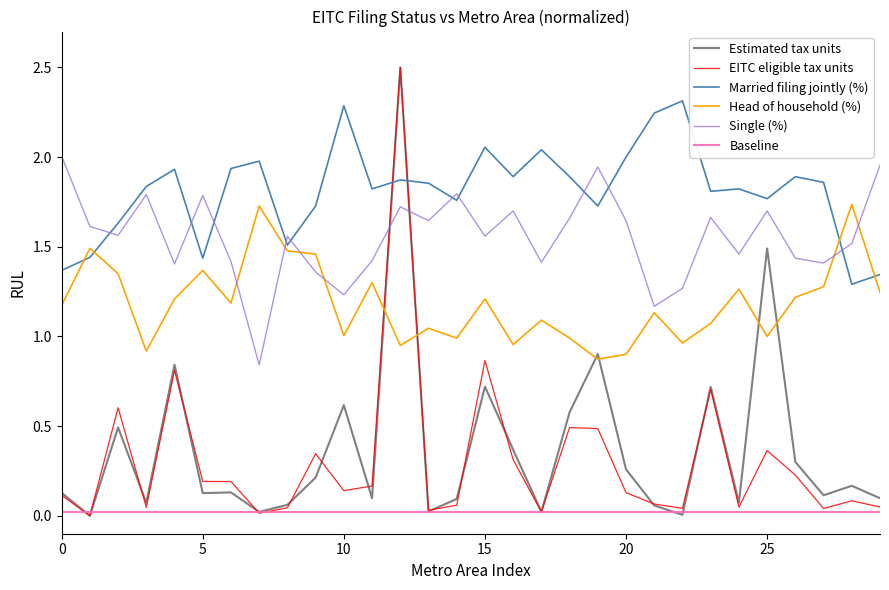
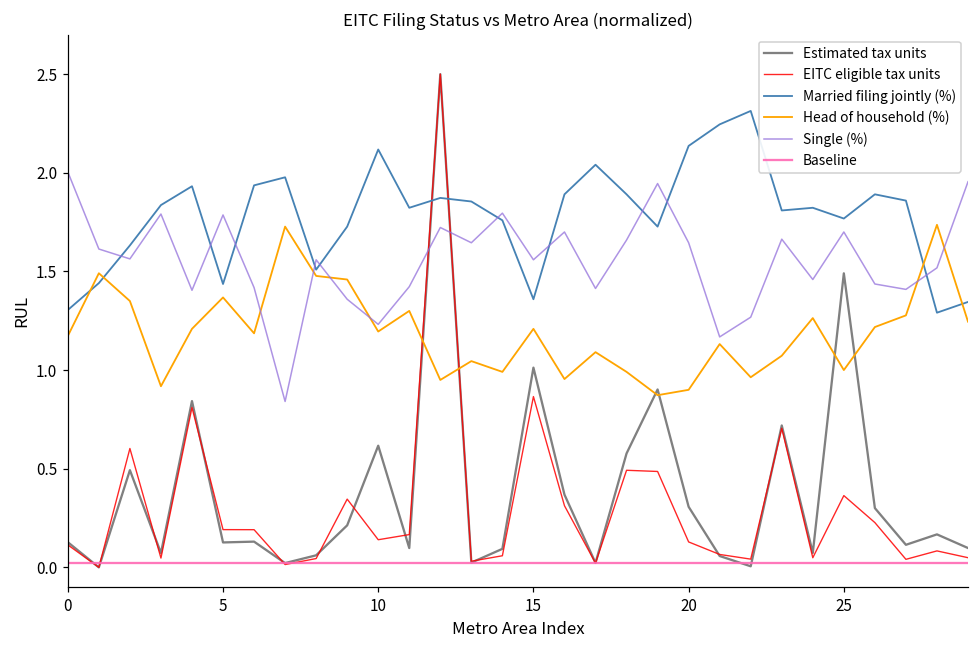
Married filing jointly (%), 0: 1.37 -> 1.30
Married filing jointly (%), 10: 2.29 -> 2.12
Head of household (%), 10: 1.00 -> 1.20
Estimated tax units, 15: 0.72 -> 1.01
Married filing jointly (%), 15: 2.05 -> 1.36
Estimated tax units, 20: 0.26 -> 0.31
Married filing jointly (%), 20: 2.00 -> 2.14
